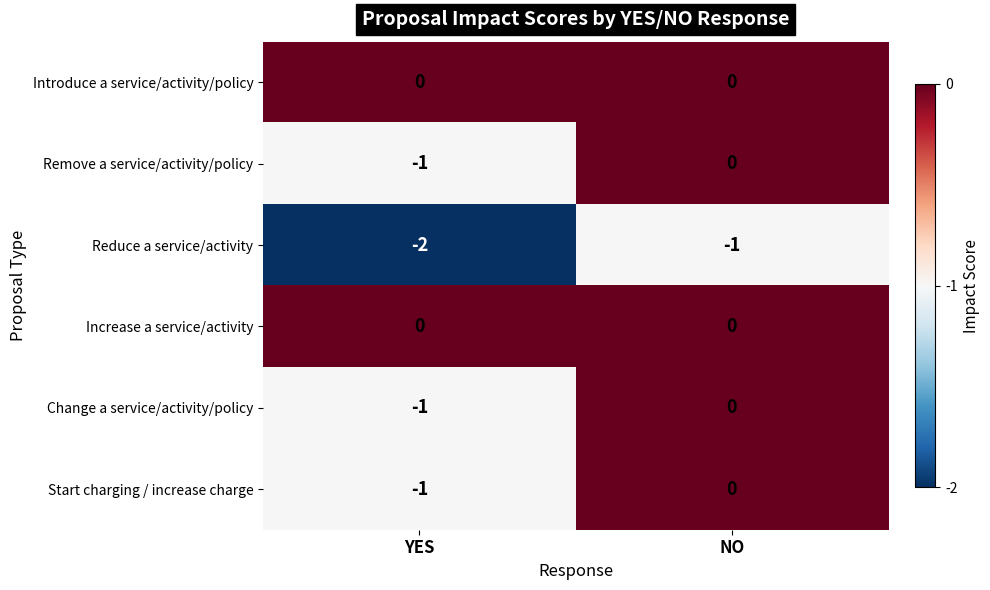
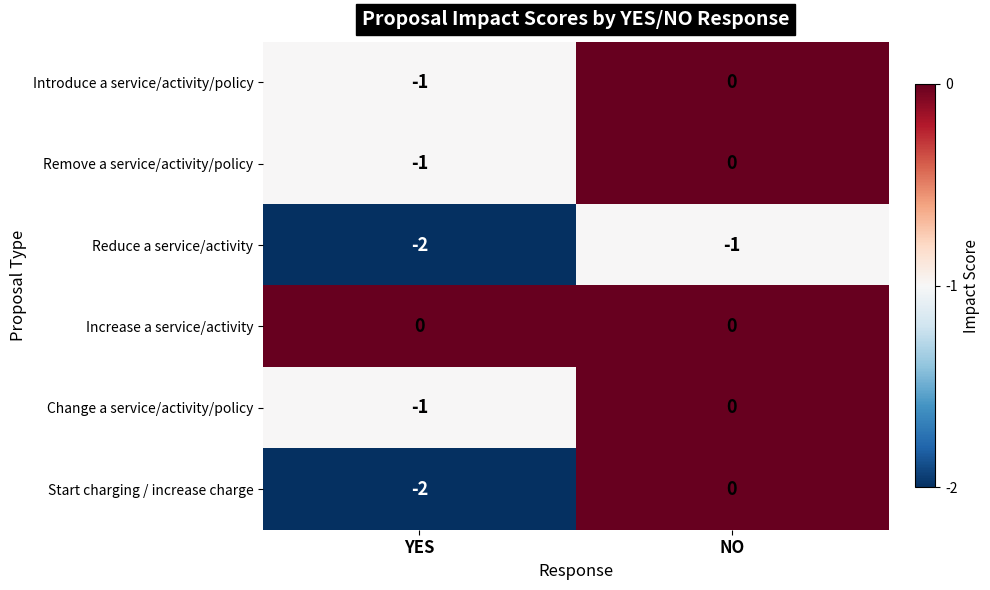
Introduce a service/activity/policy, YES: 0 -> -1
Start charging / increase charge, YES: -1 -> -2
